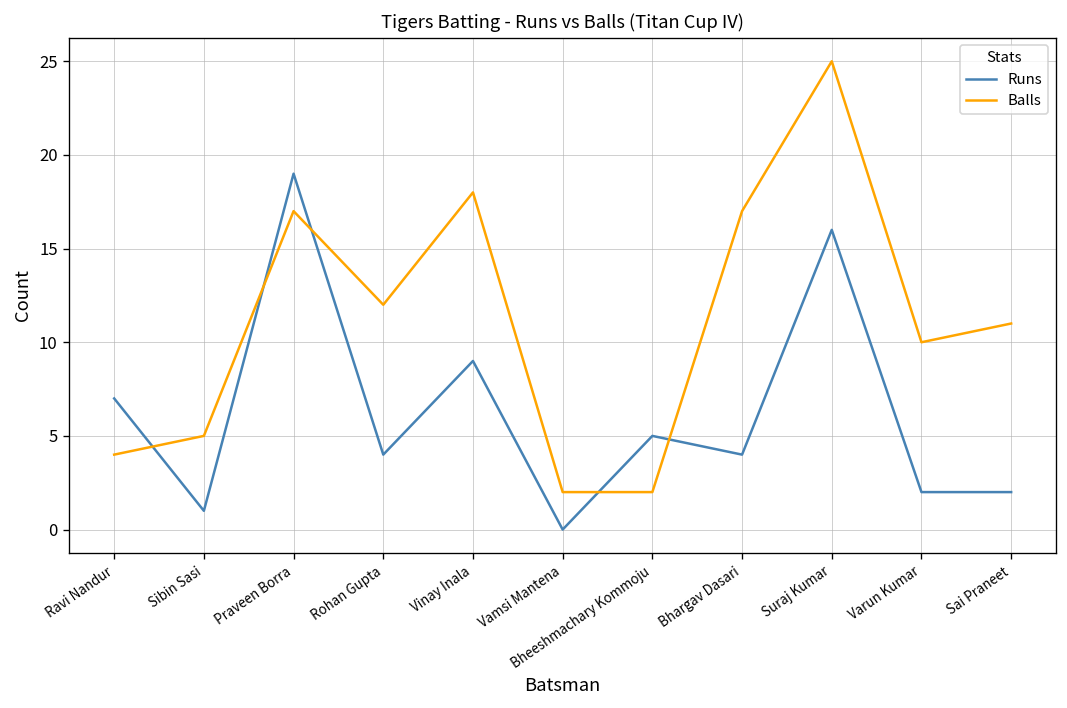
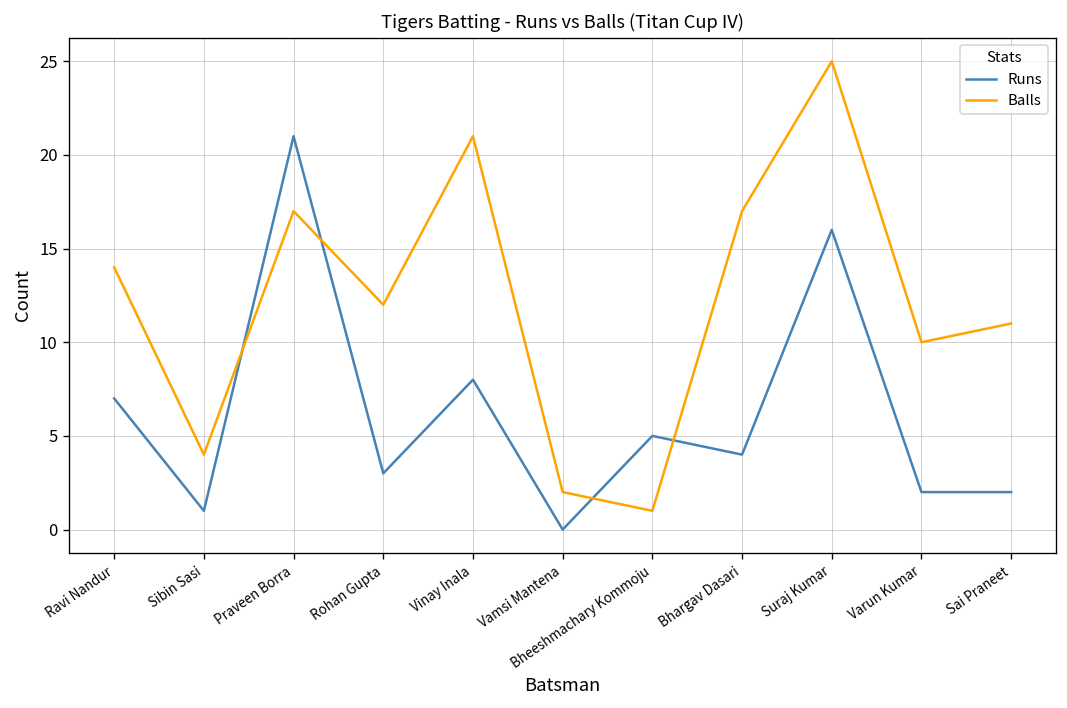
Balls, Ravi Nandur: 4 -> 14
Balls, Sibin Sasi: 5 -> 4
Runs, Praveen Borra: 19 -> 21
Runs, Rohan Gupta: 4 -> 3
Runs, Vinay Inala: 9 -> 8
Balls, Vinay Inala: 18 -> 21
Balls, Bheeshmachary Kommoju: 2 -> 1
